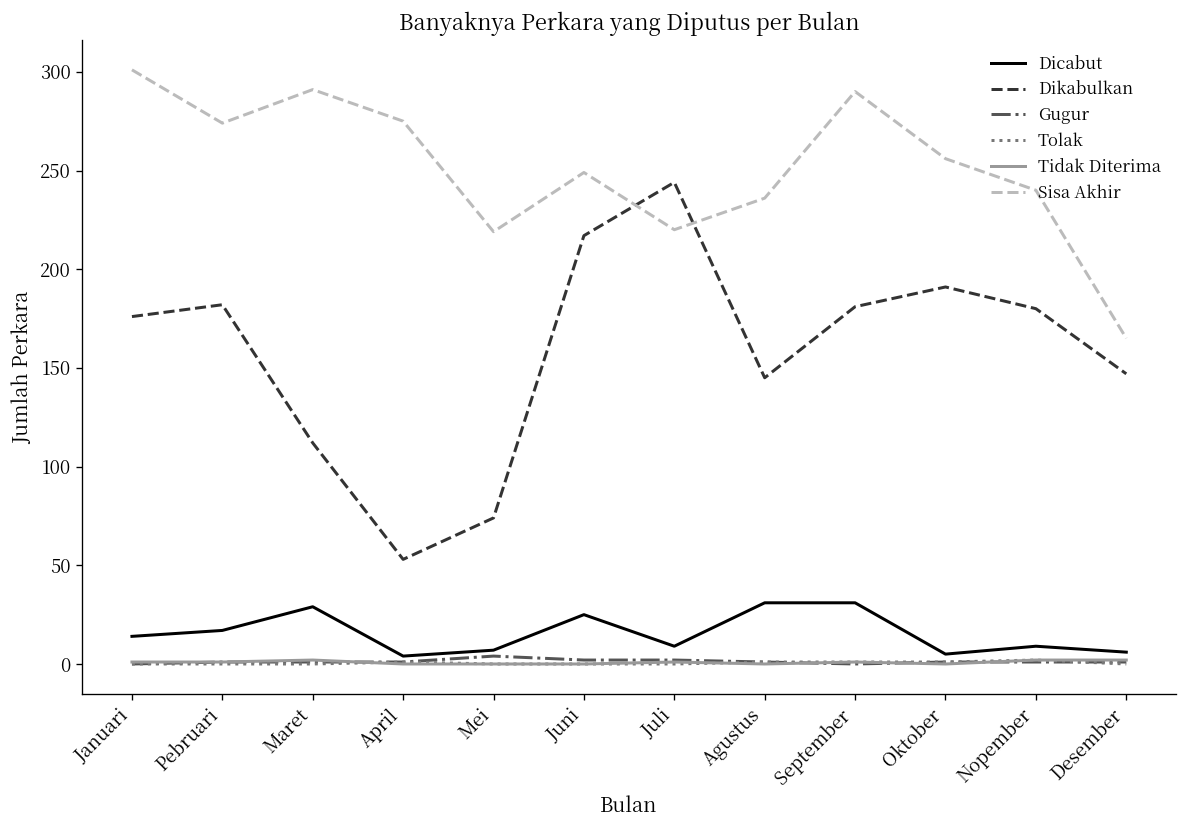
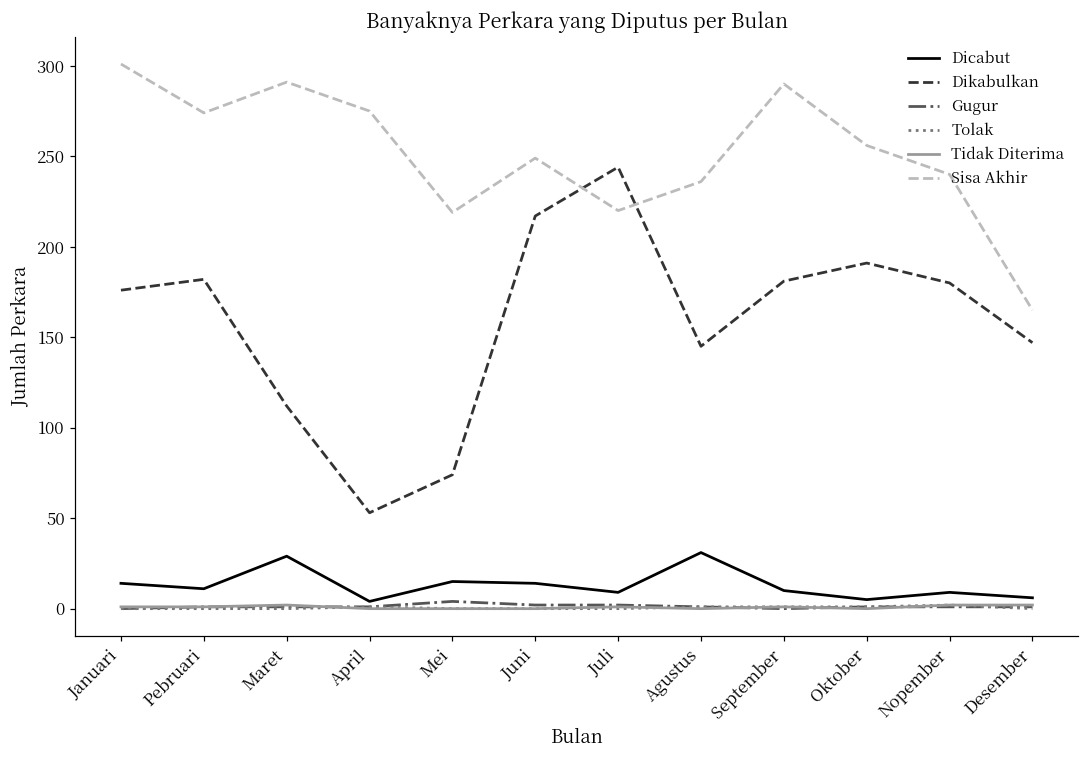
Dicabut, Pebruari: 17 -> 11
Dicabut, Mei: 7 -> 15
Dicabut, Juni: 25 -> 14
Dicabut, September: 31 -> 10
